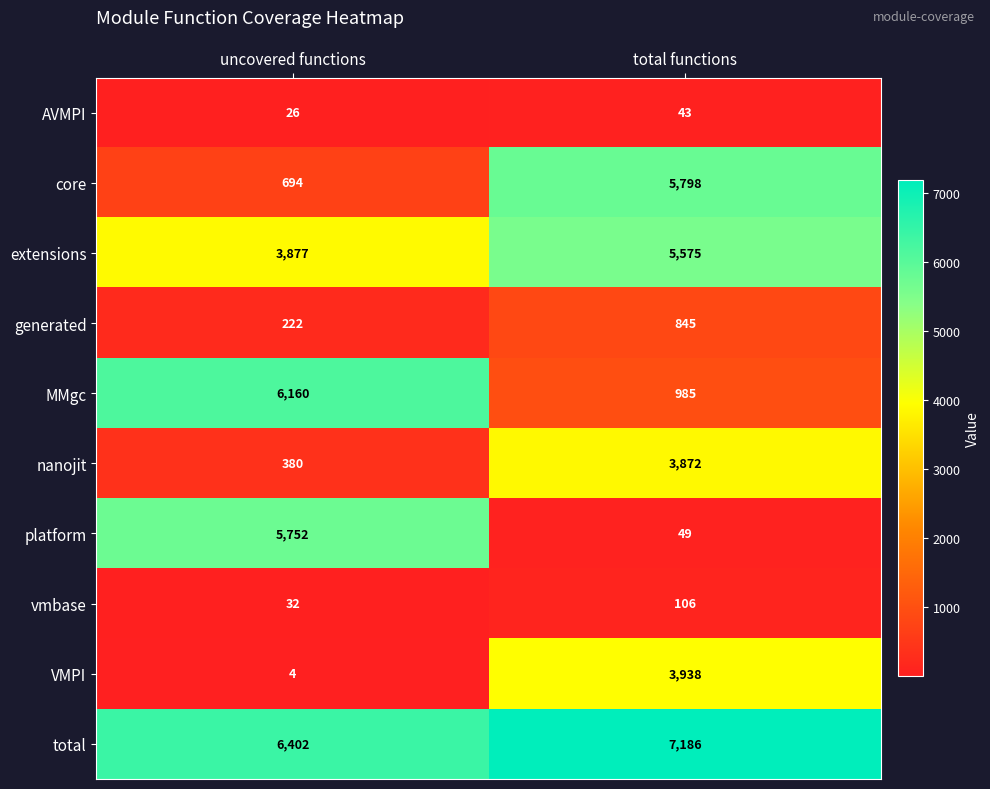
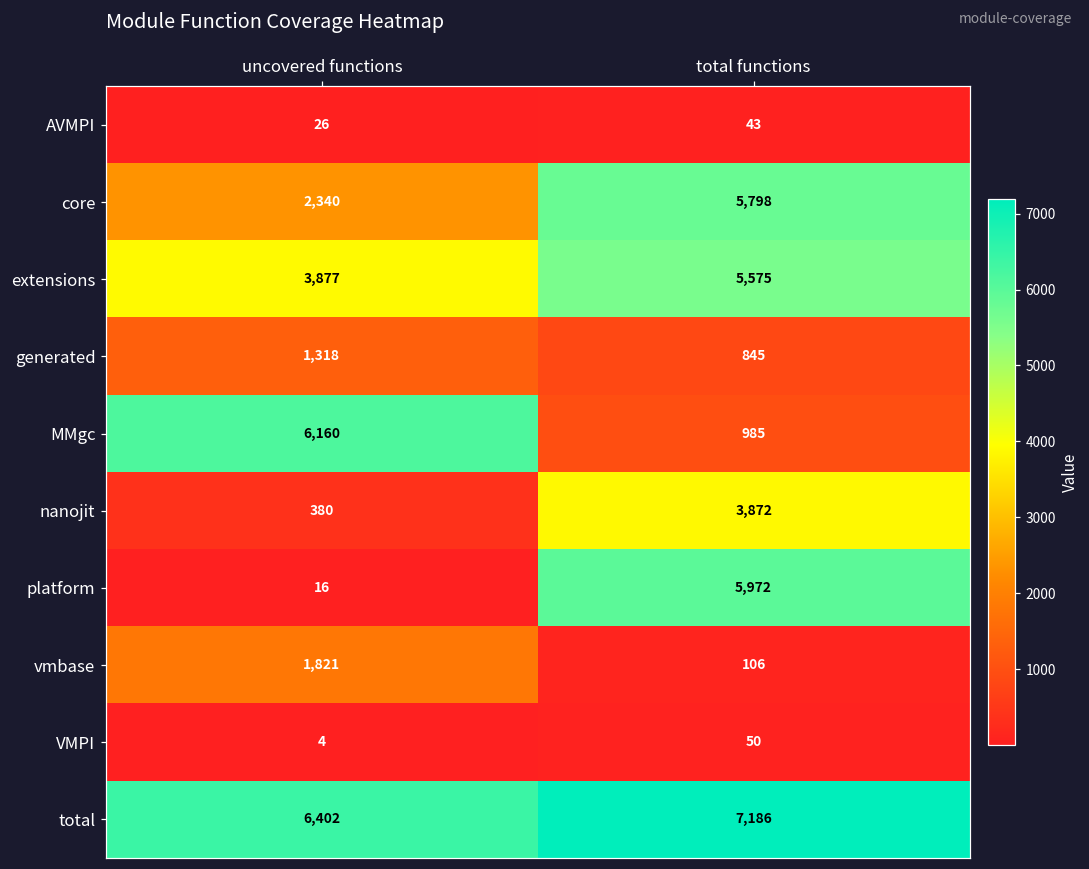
core, uncovered functions: 694 -> 2,340
generated, uncovered functions: 222 -> 1,318
platform, uncovered functions: 5,752 -> 16
platform, total functions: 49 -> 5,972
vmbase, uncovered functions: 32 -> 1,821
VMPI, total functions: 3,938 -> 50
